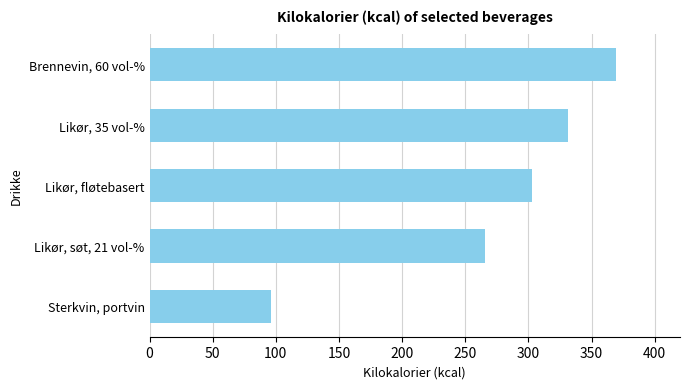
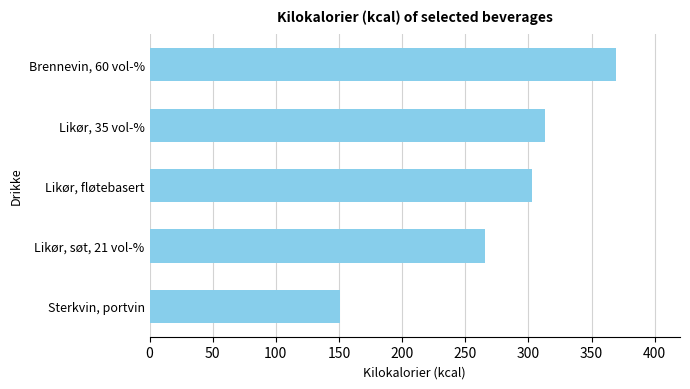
Likør, 35 vol-%: 331 -> 313
Sterkvin, portvin: 96 -> 151
